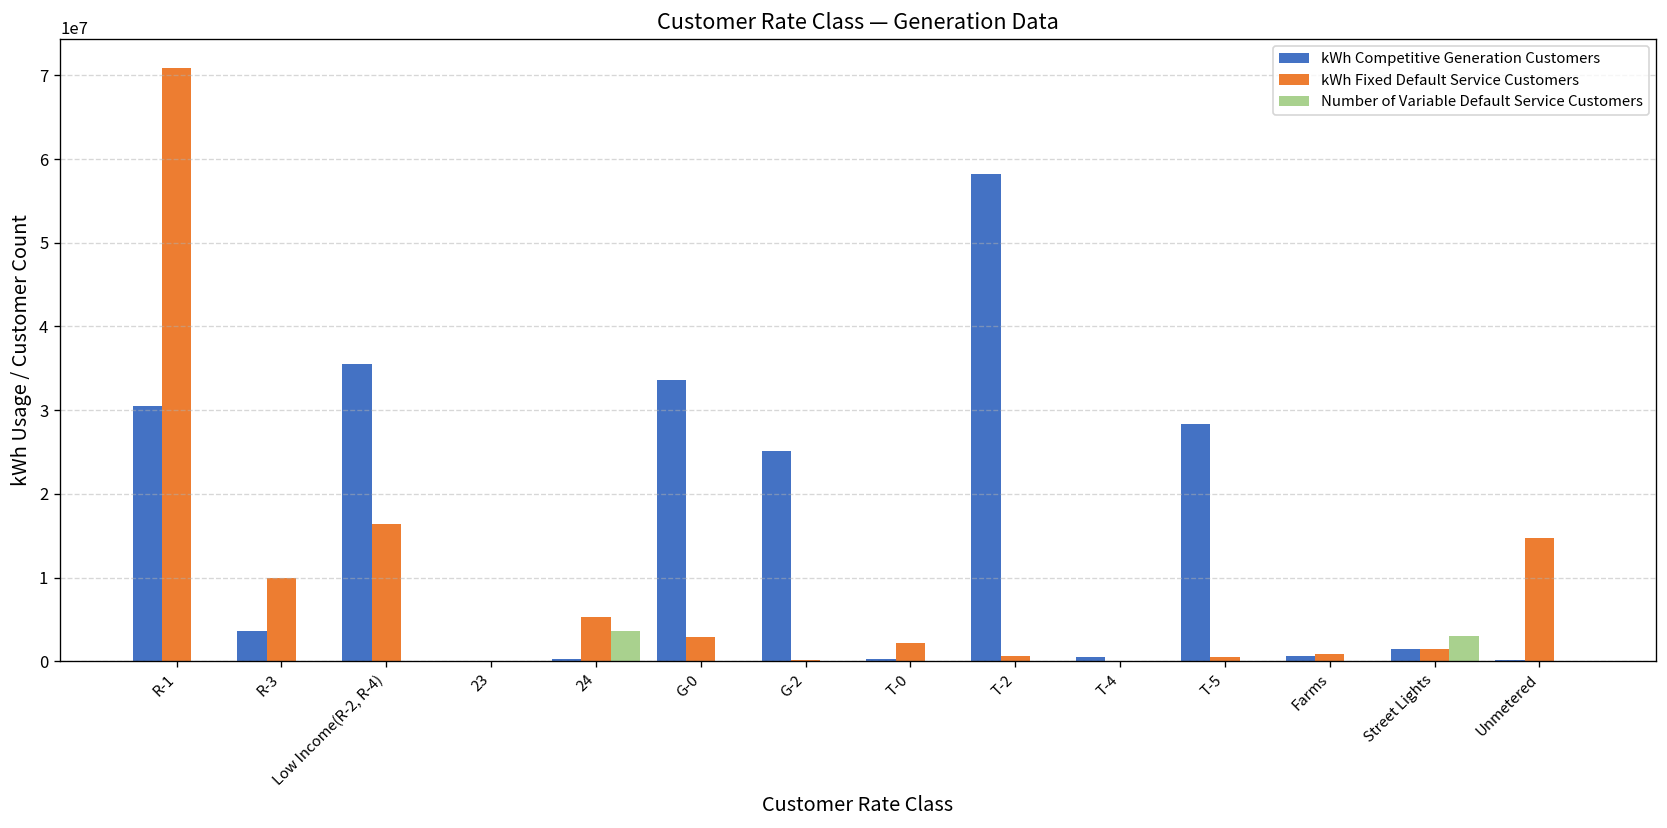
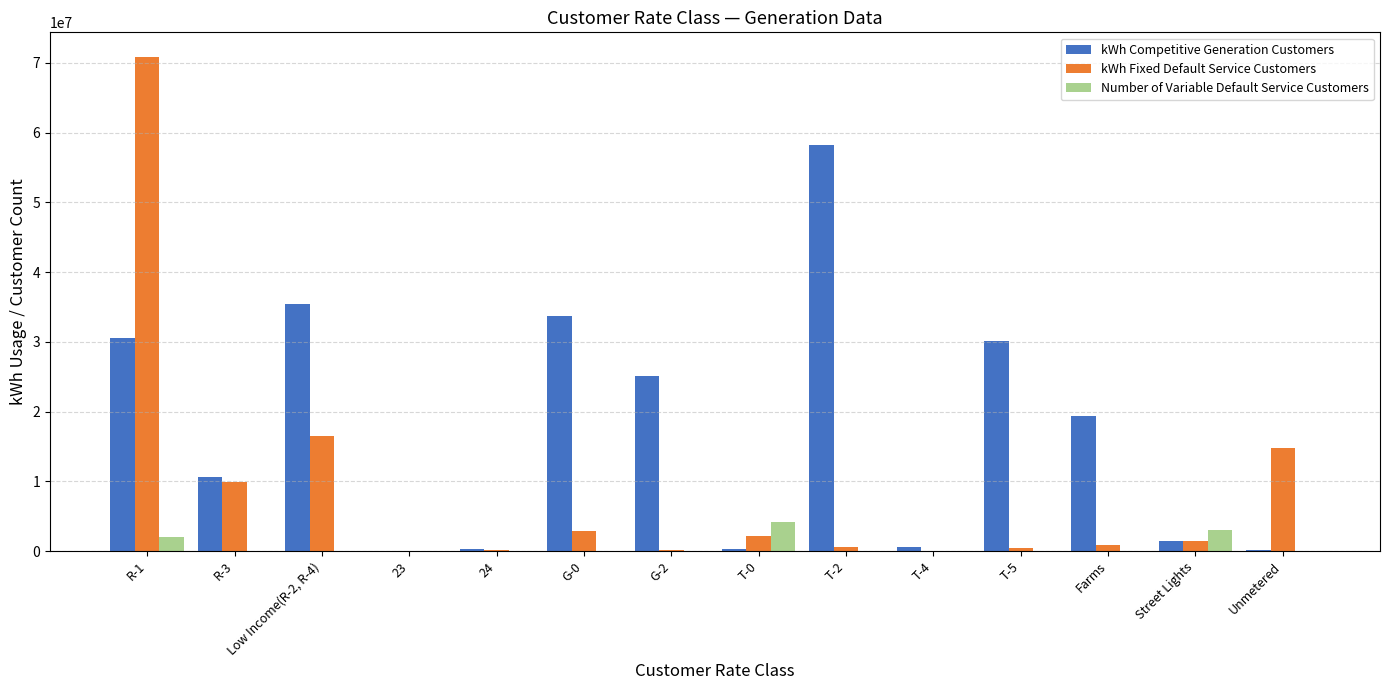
Number of Variable Default Service Customers, R-1: 0 -> 2000000
kWh Competitive Generation Customers, R-3: 4000000 -> 11000000
kWh Fixed Default Service Customers, 24: 5000000 -> 0
Number of Variable Default Service Customers, 24: 4000000 -> 0
Number of Variable Default Service Customers, T-0: 0 -> 4000000
kWh Competitive Generation Customers, T-5: 28000000 -> 30000000
kWh Competitive Generation Customers, Farms: 1000000 -> 19000000
